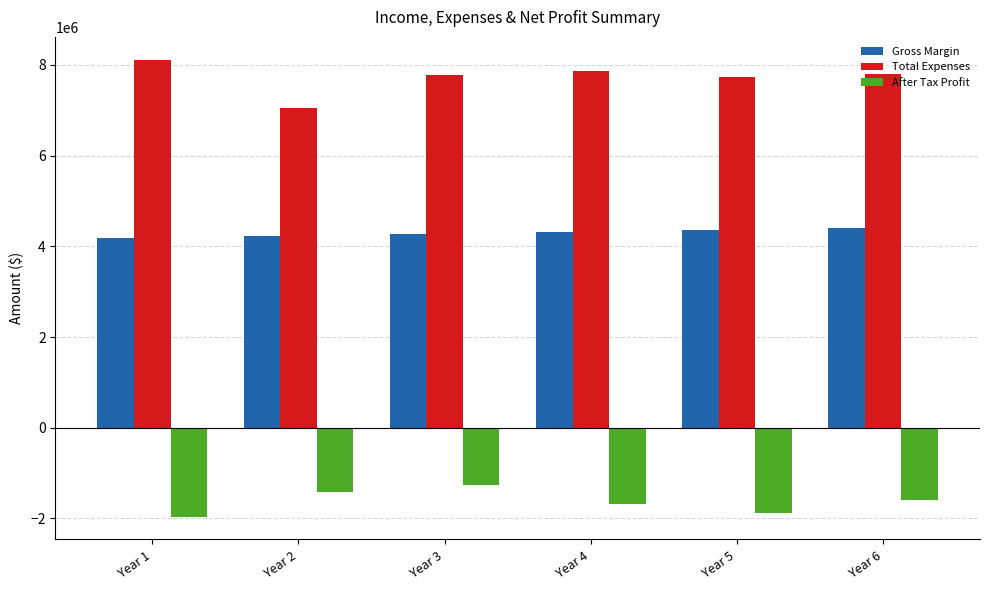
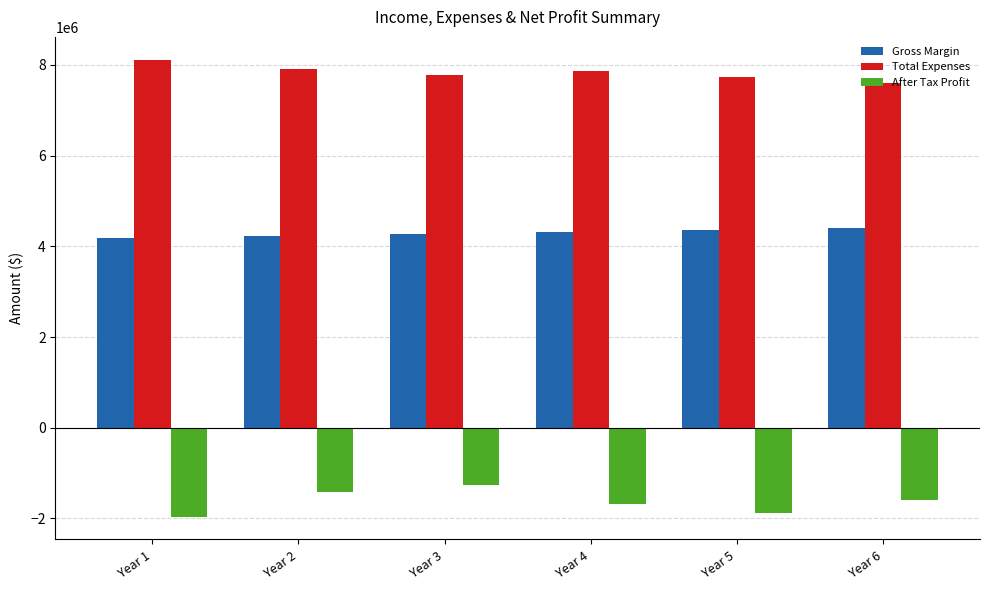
Total Expenses, Year 2: 7100000 -> 7900000
Total Expenses, Year 6: 7800000 -> 7600000
